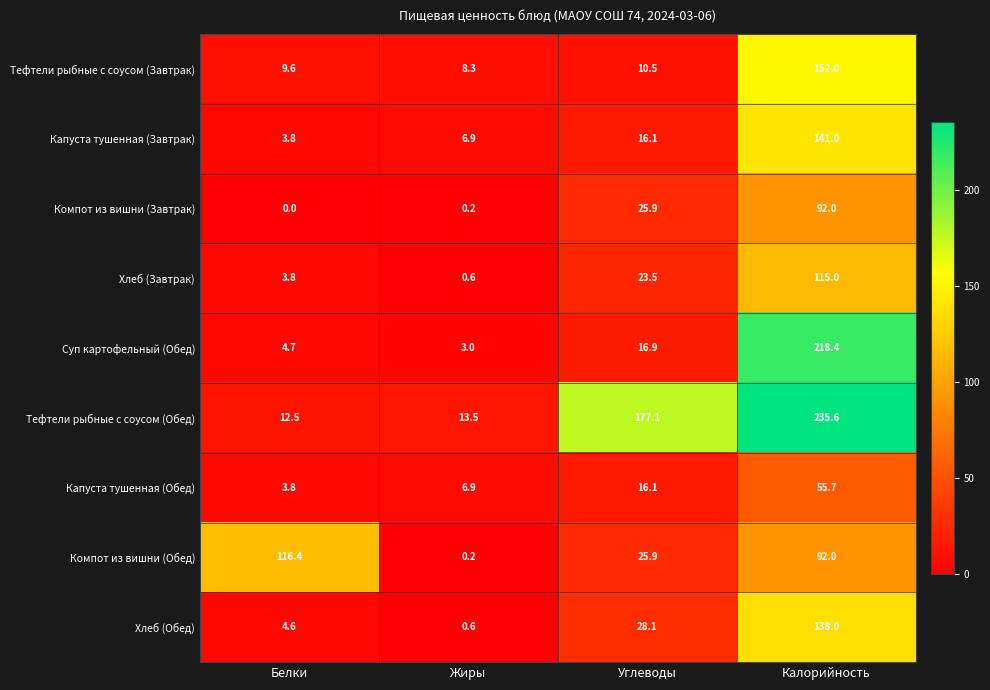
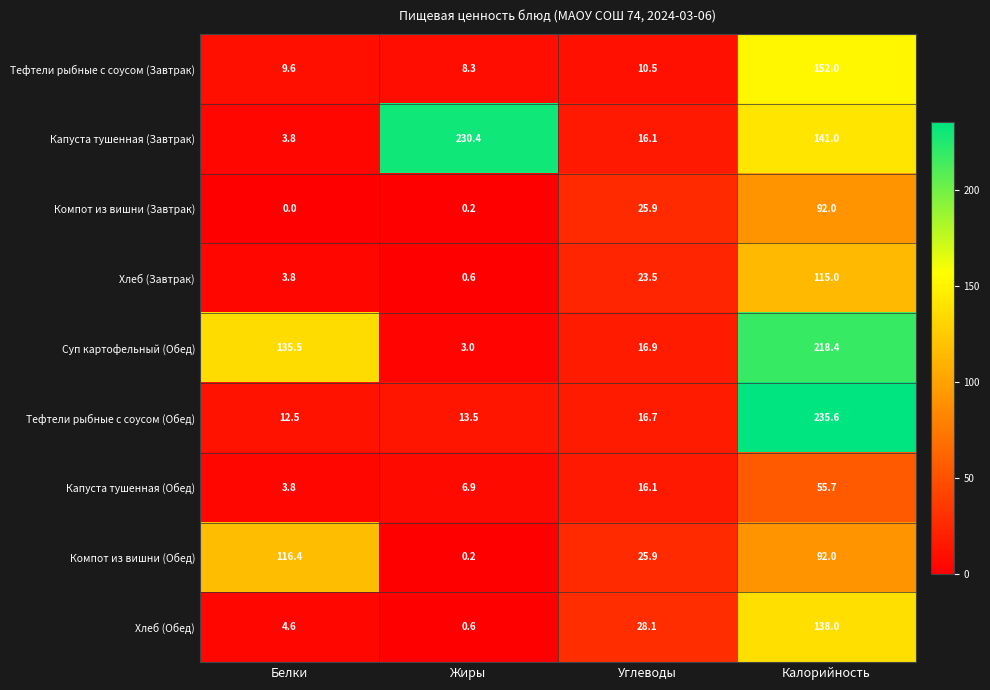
Капуста тушенная (Завтрак), Жиры: 6.9 -> 230.4
Суп картофельный (Обед), Белки: 4.7 -> 135.5
Тефтели рыбные с соусом (Обед), Углеводы: 177.1 -> 16.7
